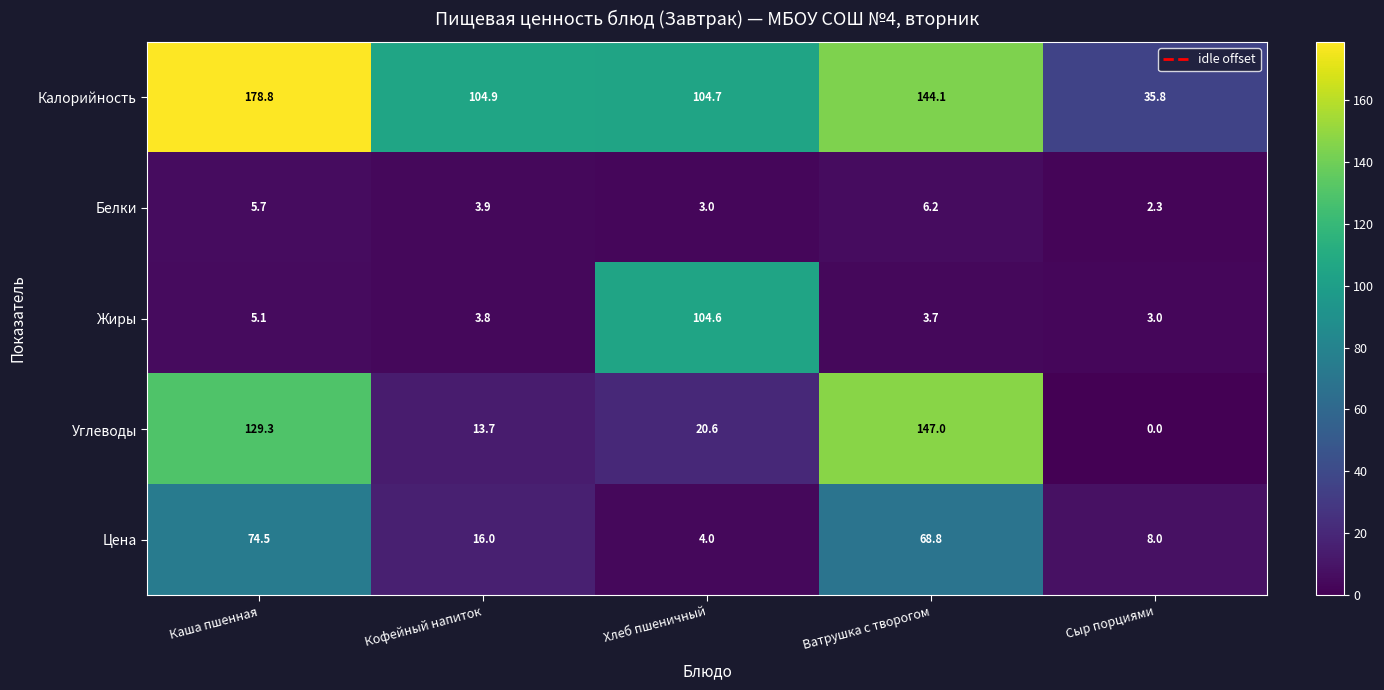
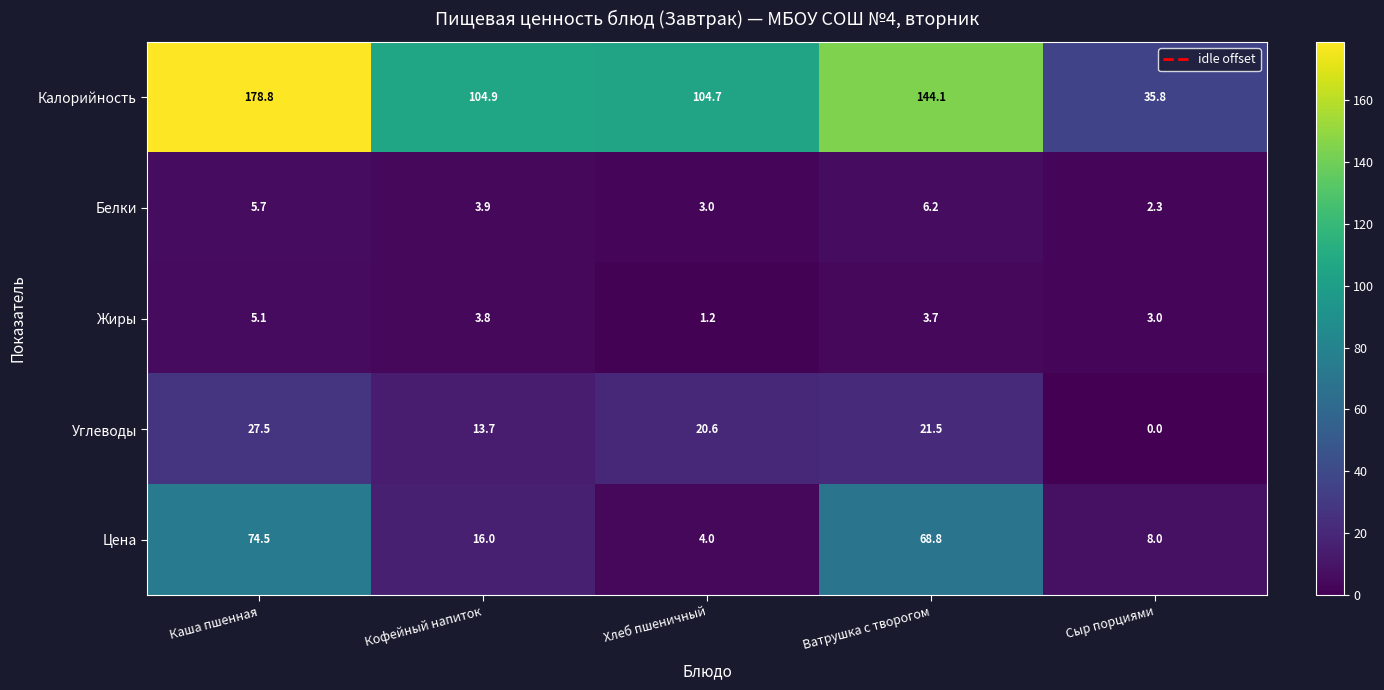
Жиры, Хлеб пшеничный: 104.6 -> 1.2
Углеводы, Каша пшенная: 129.3 -> 27.5
Углеводы, Ватрушка с творогом: 147.0 -> 21.5
